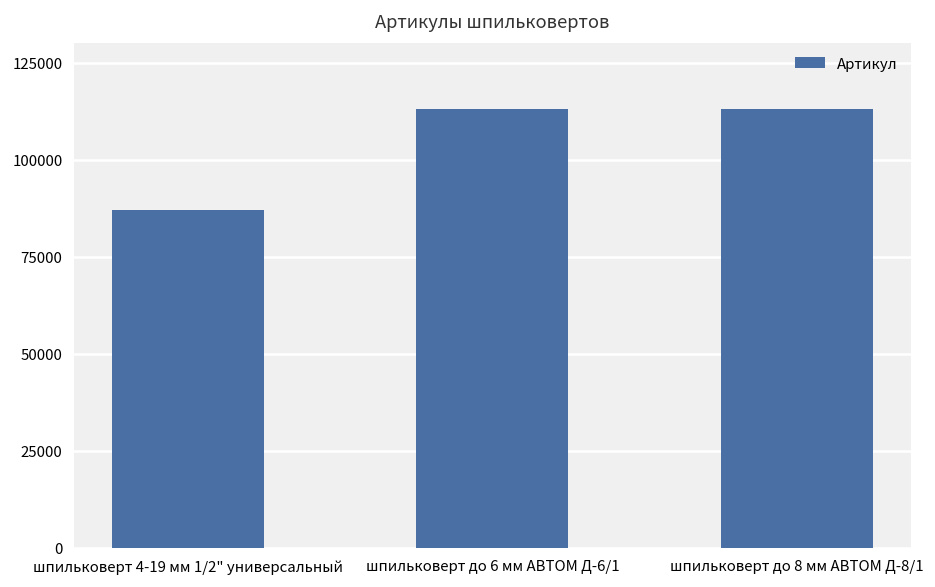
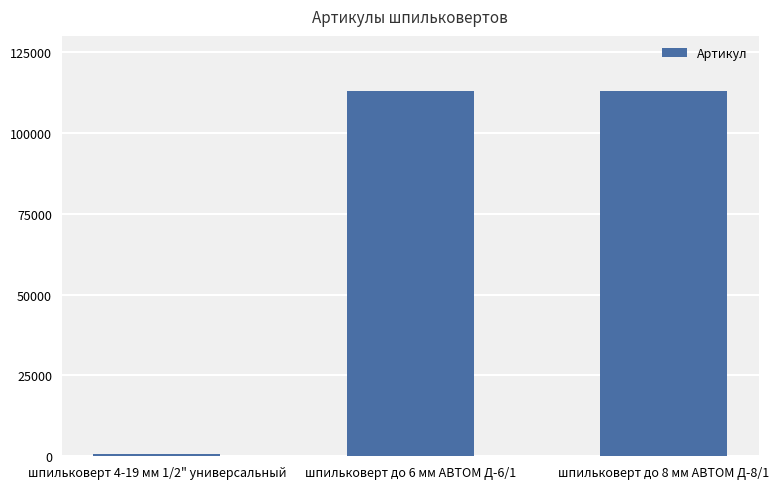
шпильковерт 4-19 мм 1/2" универсальный: 87000 -> 1000
